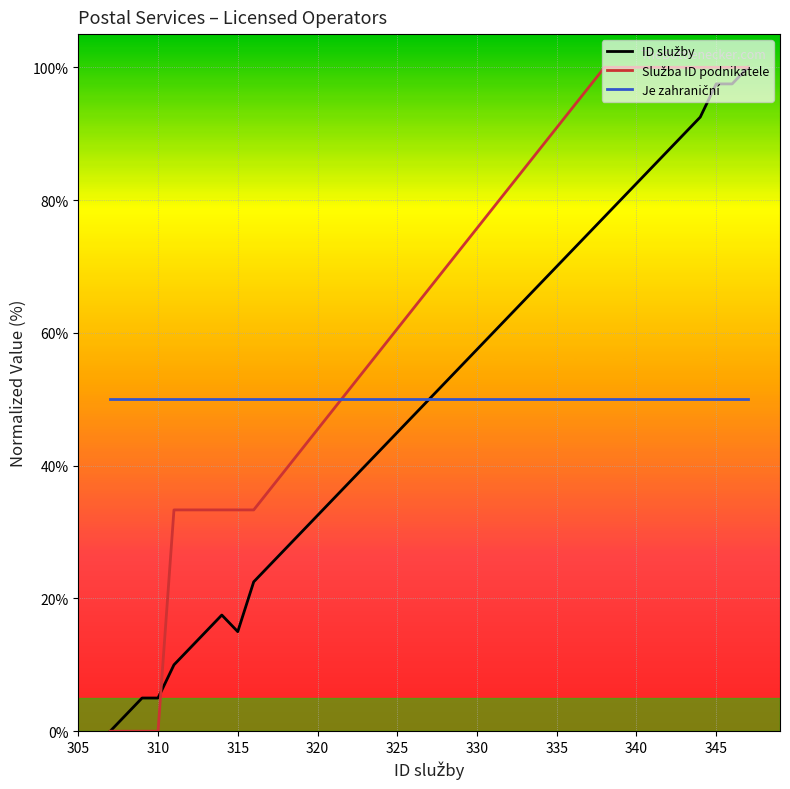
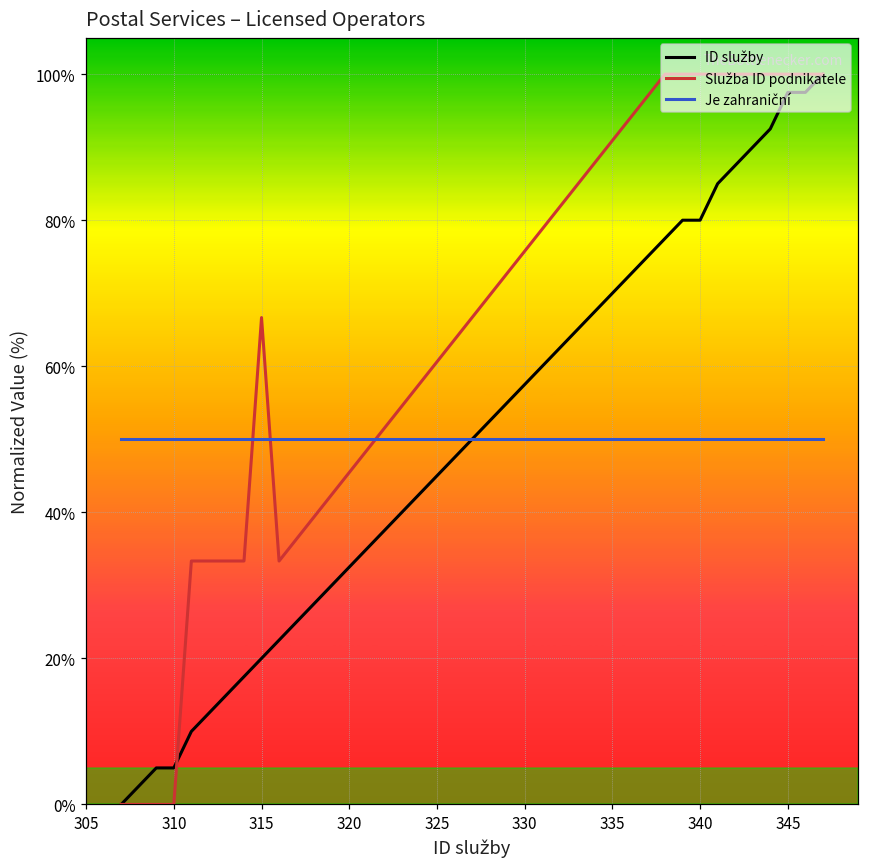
ID služby, 315: 15% -> 20%
Služba ID podnikatele, 315: 33% -> 67%
ID služby, 340: 83% -> 80%
